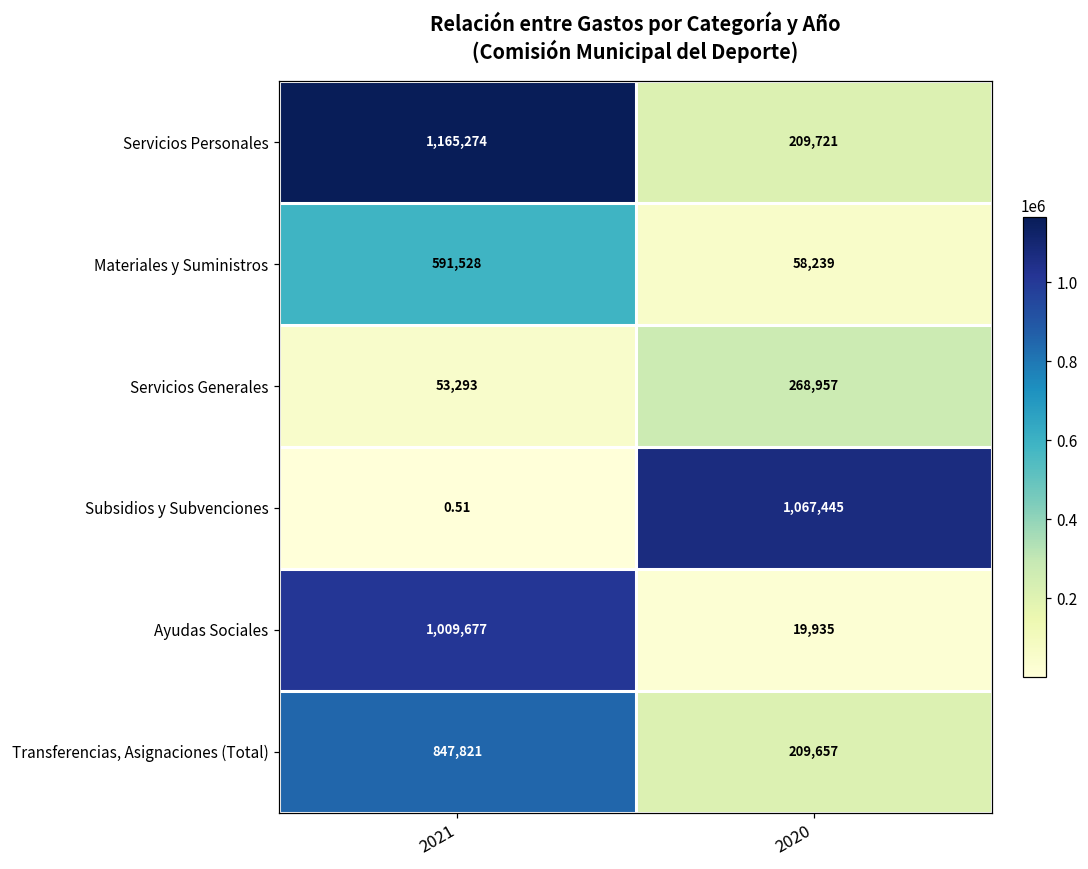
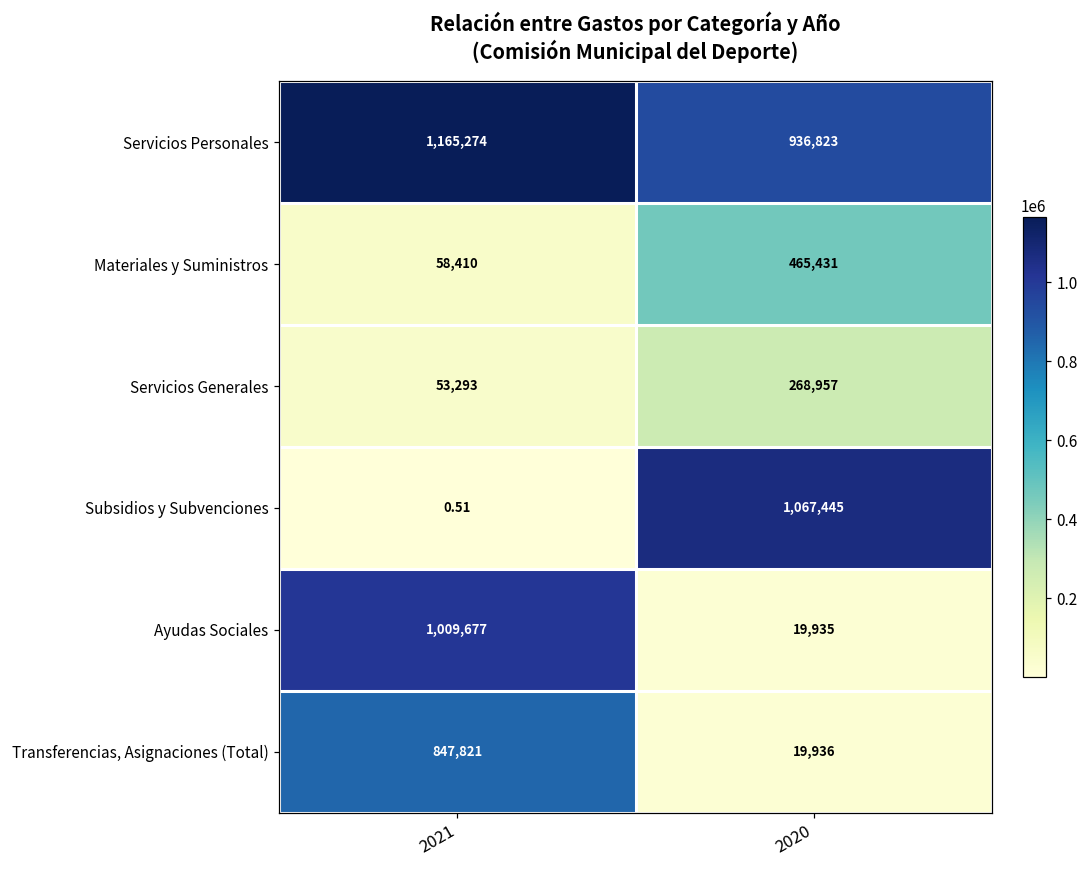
Servicios Personales, 2020: 209,721 -> 936,823
Materiales y Suministros, 2021: 591,528 -> 58,410
Materiales y Suministros, 2020: 58,239 -> 465,431
Transferencias, Asignaciones (Total), 2020: 209,657 -> 19,936
